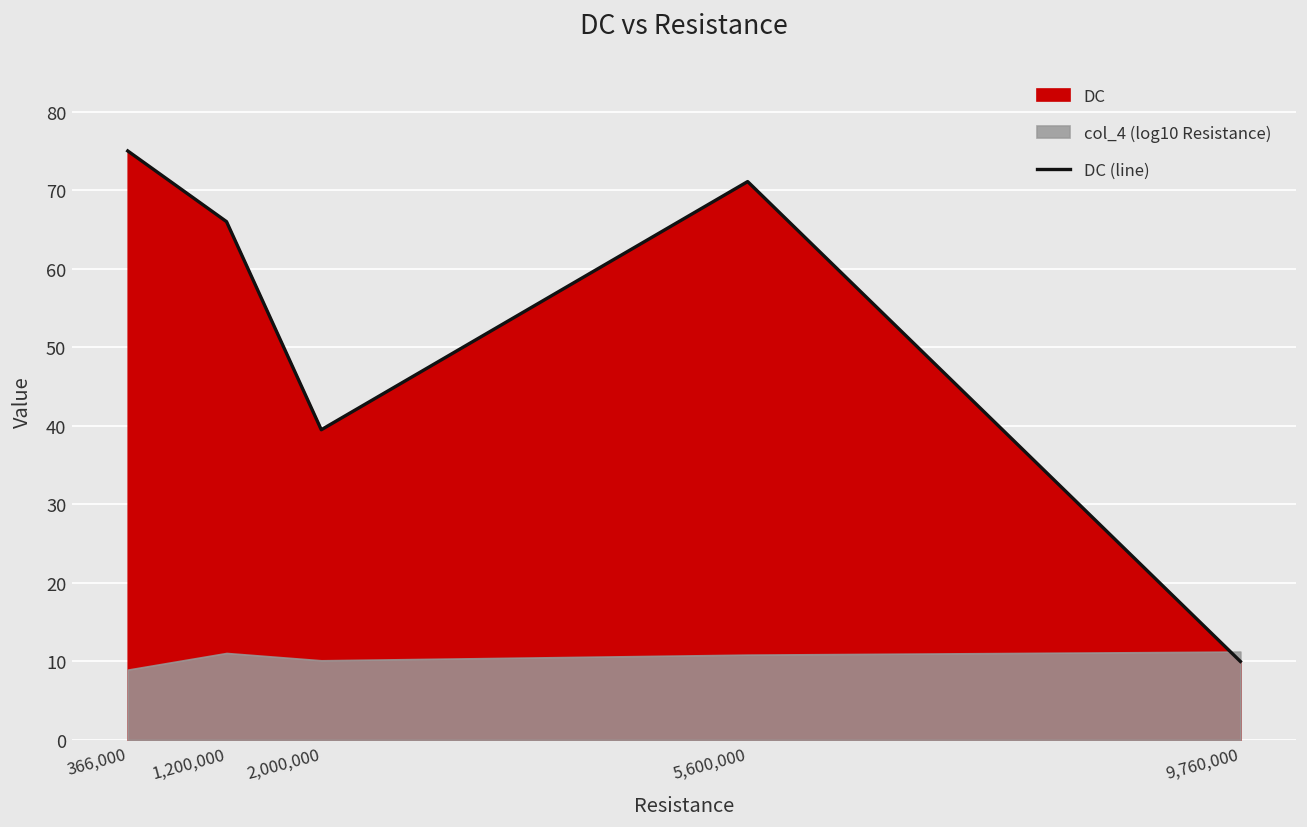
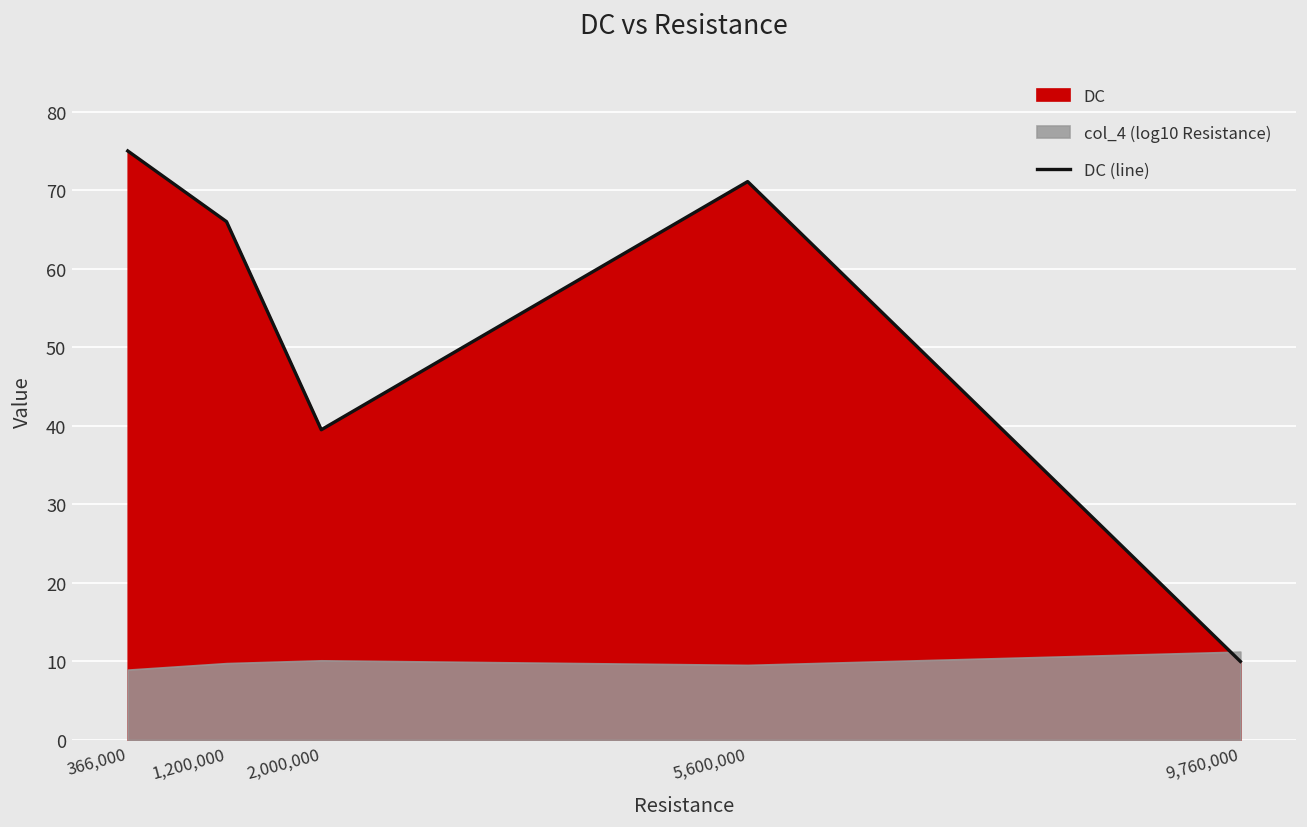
col_4 (log10 Resistance), 1,200,000: 11 -> 10
col_4 (log10 Resistance), 5,600,000: 11 -> 10
